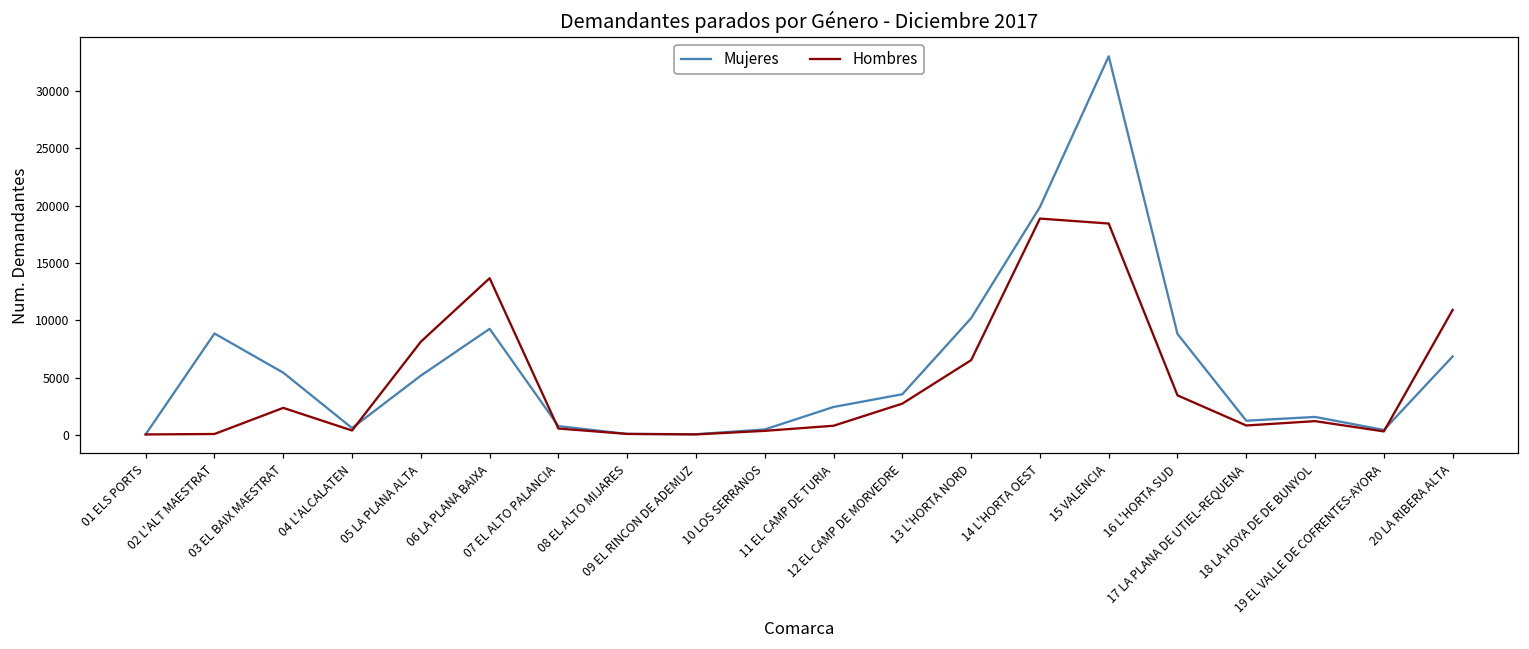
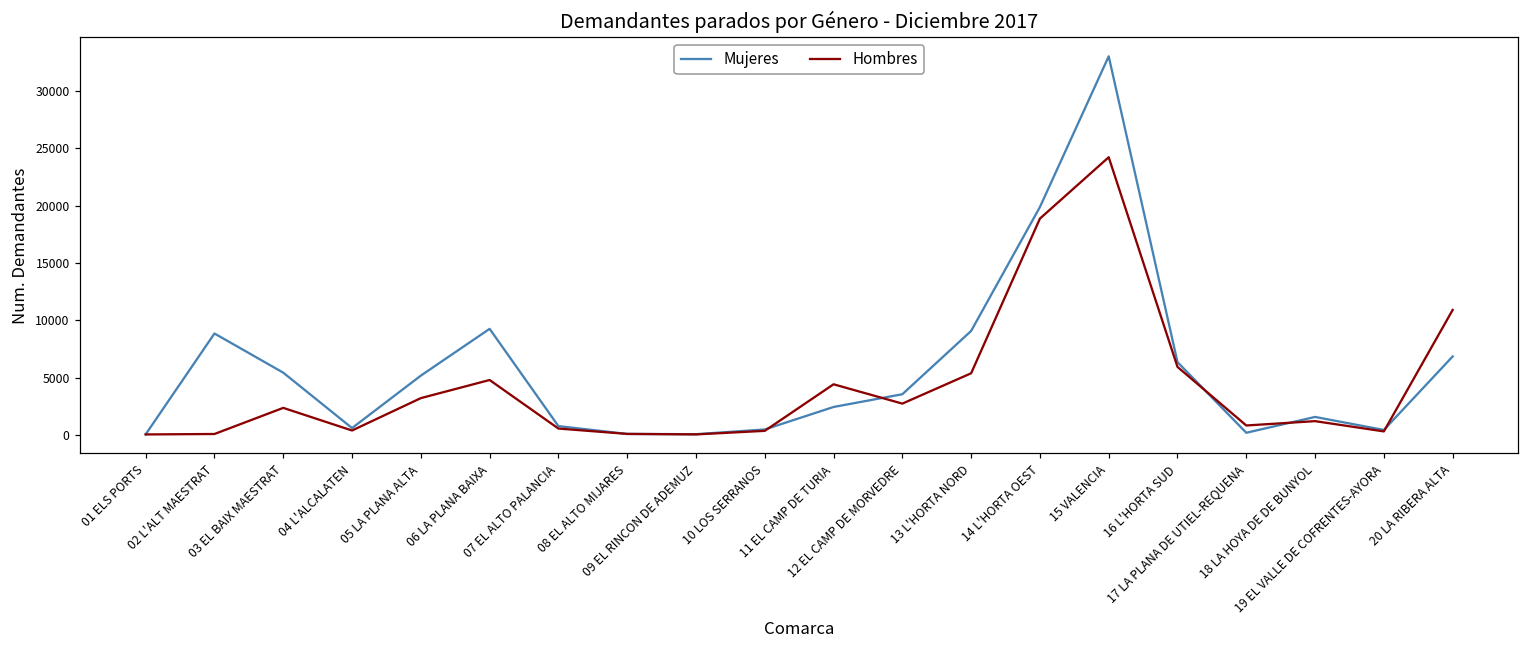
Hombres, 05 LA PLANA ALTA: 8100 -> 3200
Hombres, 06 LA PLANA BAIXA: 13700 -> 4800
Hombres, 11 EL CAMP DE TURIA: 800 -> 4400
Mujeres, 13 L'HORTA NORD: 10200 -> 9100
Hombres, 13 L'HORTA NORD: 6500 -> 5400
Hombres, 15 VALENCIA: 18400 -> 24200
Mujeres, 16 L'HORTA SUD: 8800 -> 6300
Hombres, 16 L'HORTA SUD: 3400 -> 5900
Mujeres, 17 LA PLANA DE UTIEL-REQUENA: 1200 -> 200
